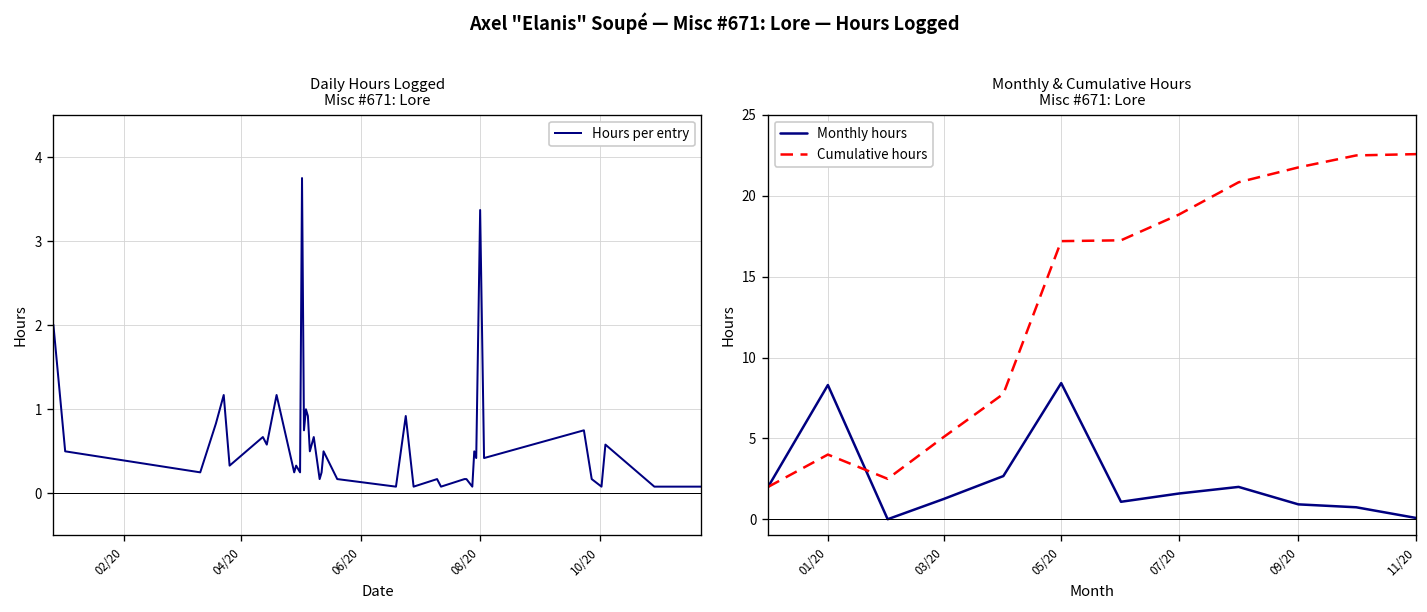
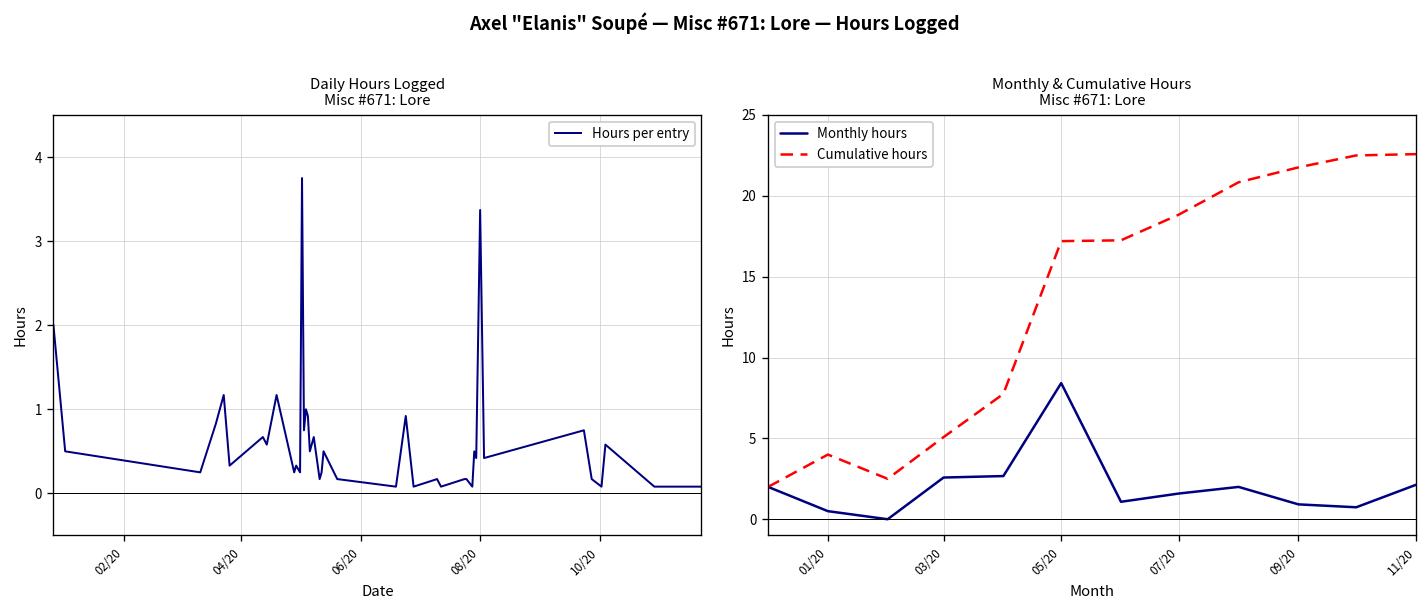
Monthly & Cumulative Hours Misc #671: Lore, Monthly hours, 01/20: 8.3 -> 0.5
Monthly & Cumulative Hours Misc #671: Lore, Monthly hours, 03/20: 1.3 -> 2.6
Monthly & Cumulative Hours Misc #671: Lore, Monthly hours, 11/20: 0.1 -> 2.1
